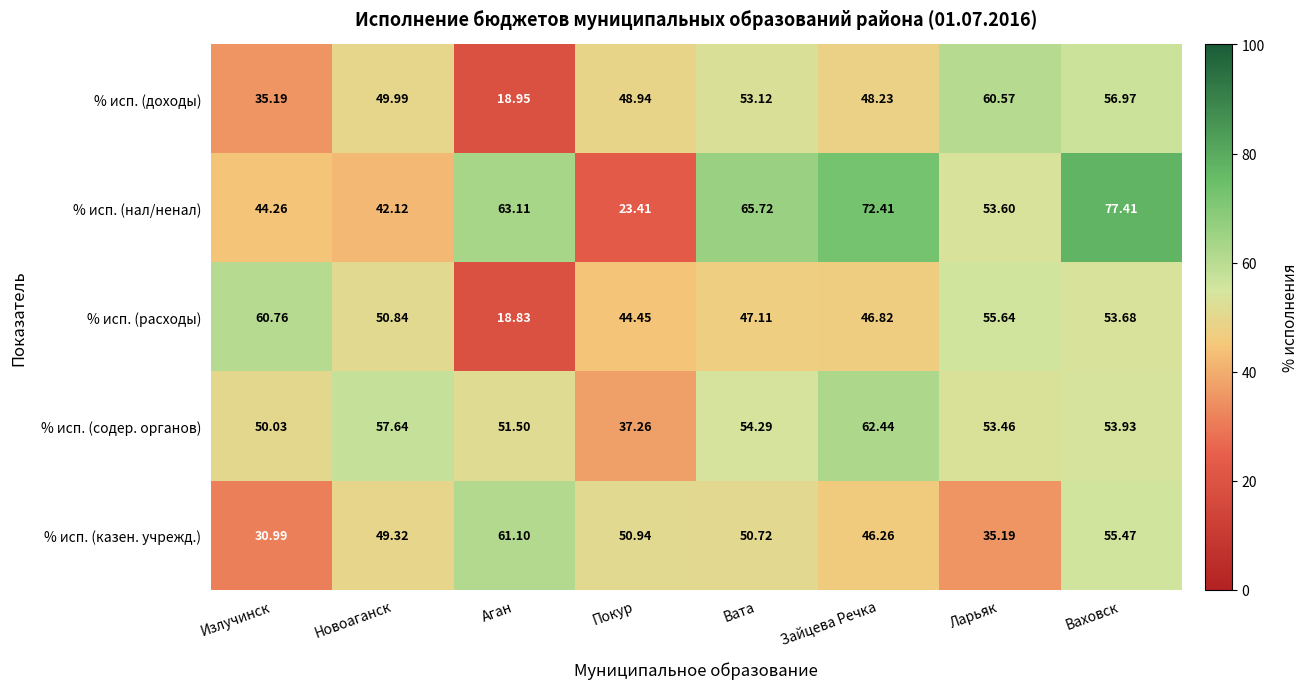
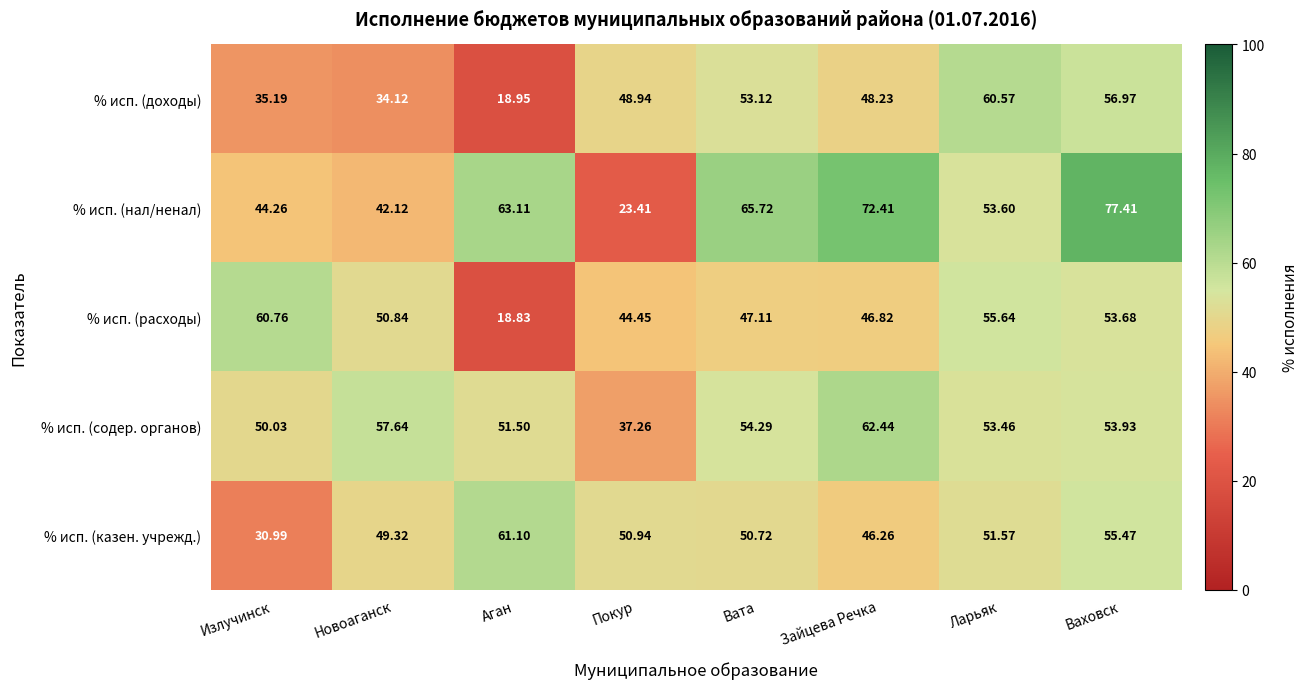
% исп. (доходы), Новоаганск: 49.99 -> 34.12
% исп. (казен. учрежд.), Ларьяк: 35.19 -> 51.57
